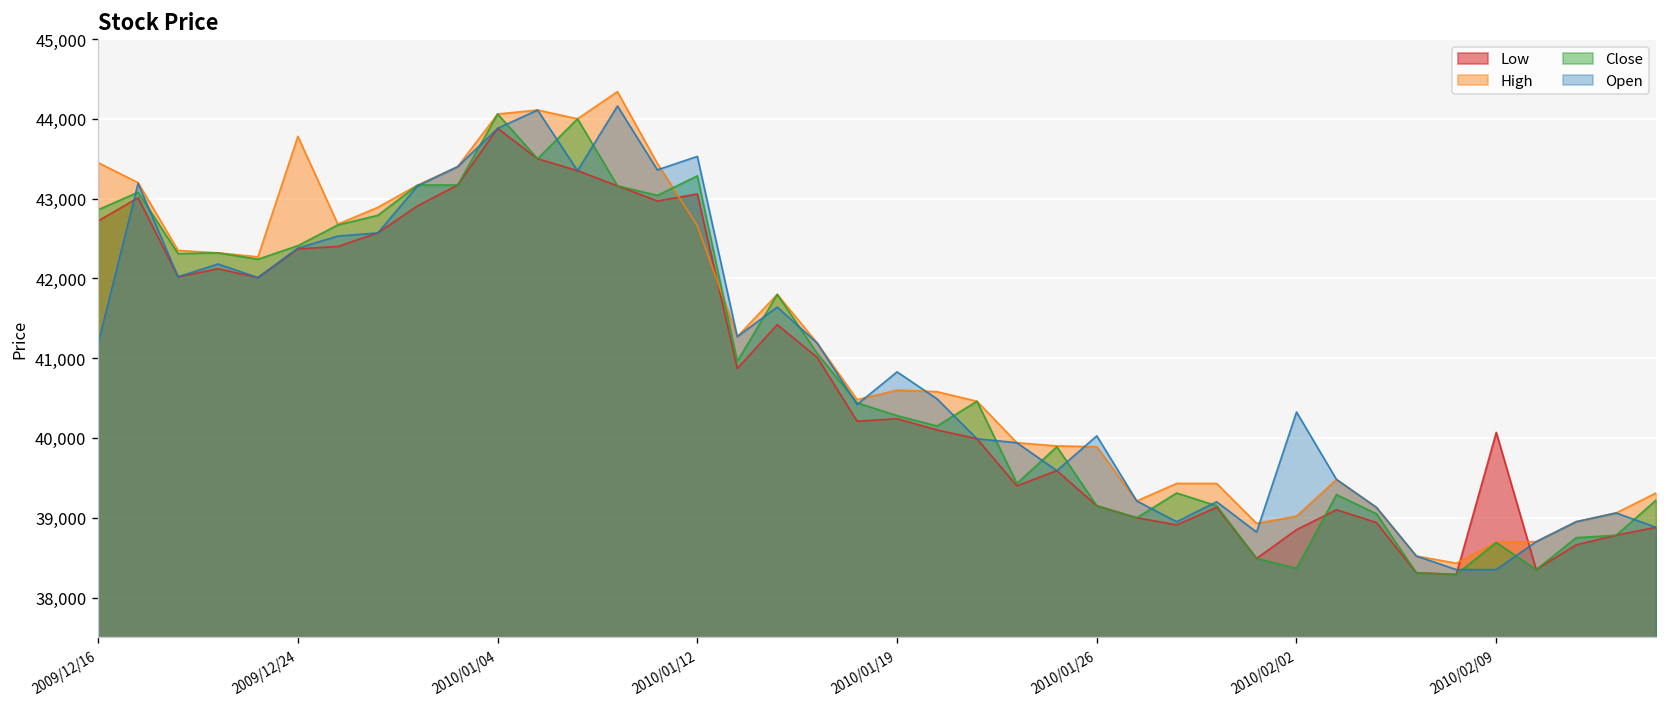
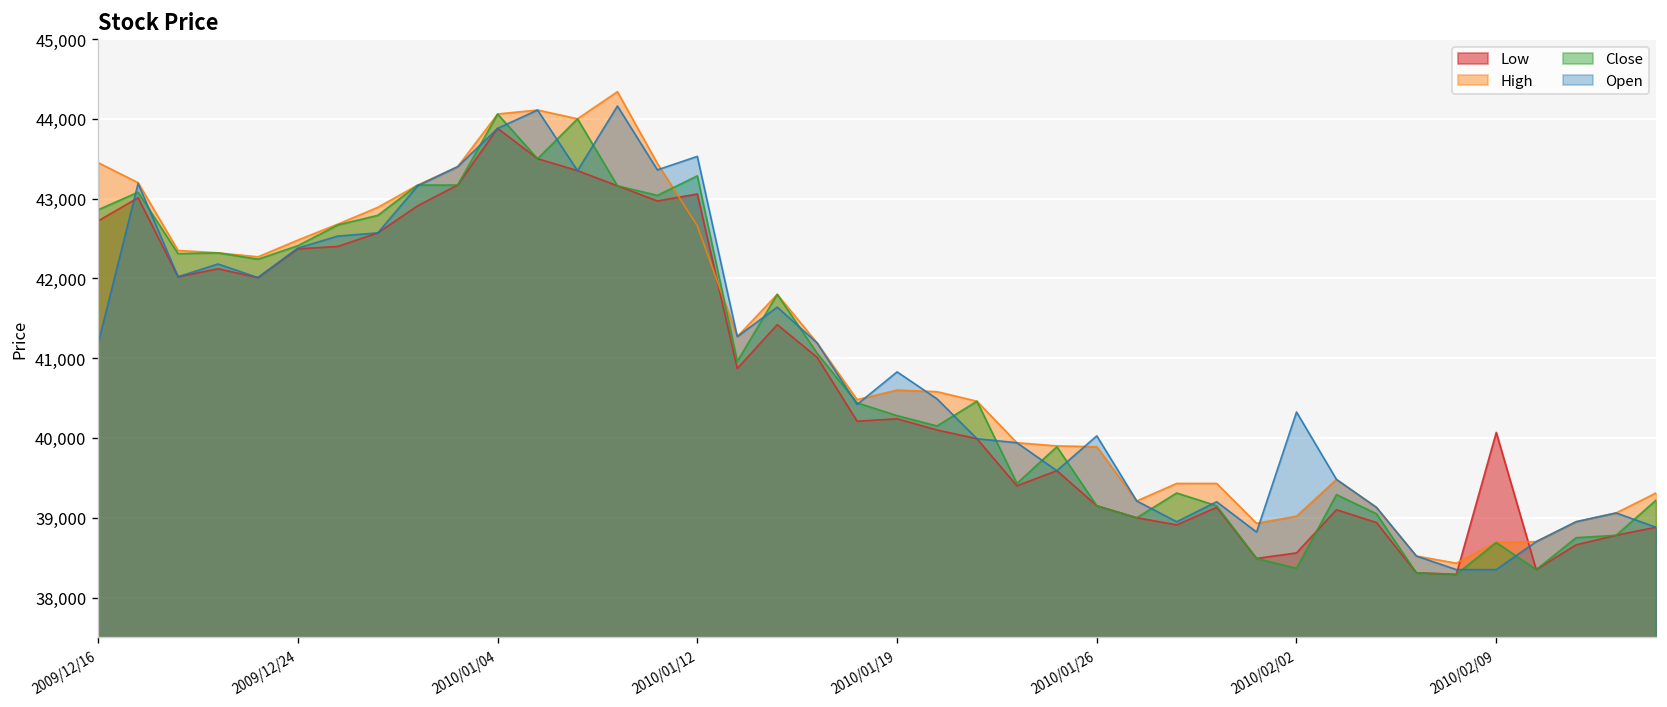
High, 2009/12/24: 43,800 -> 42,500
Low, 2010/02/02: 38,900 -> 38,600
